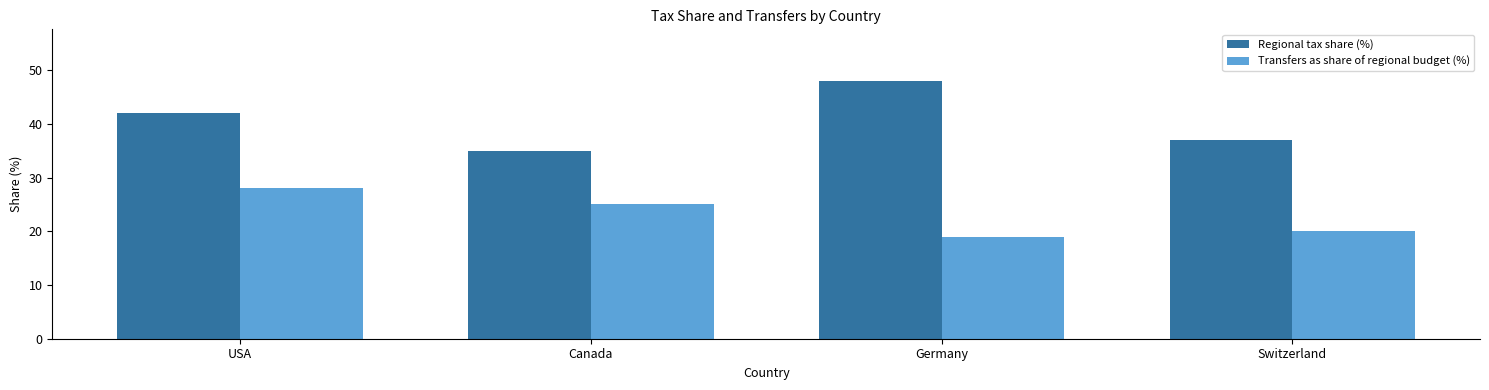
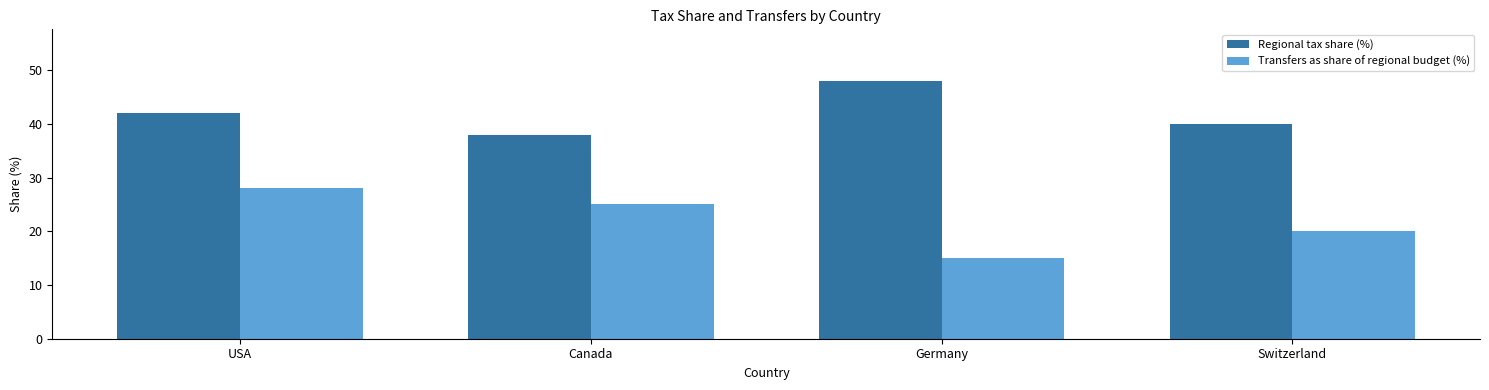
Regional tax share (%), Canada: 35 -> 38
Transfers as share of regional budget (%), Germany: 19 -> 15
Regional tax share (%), Switzerland: 37 -> 40
